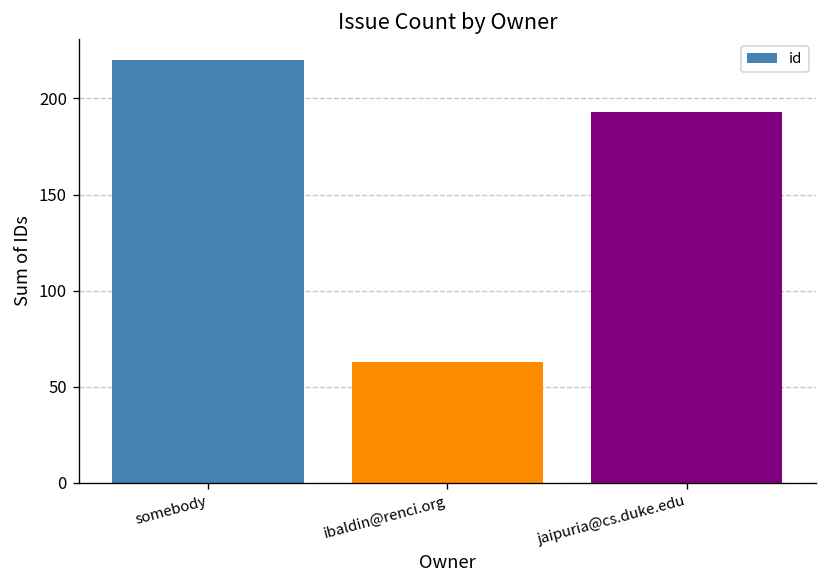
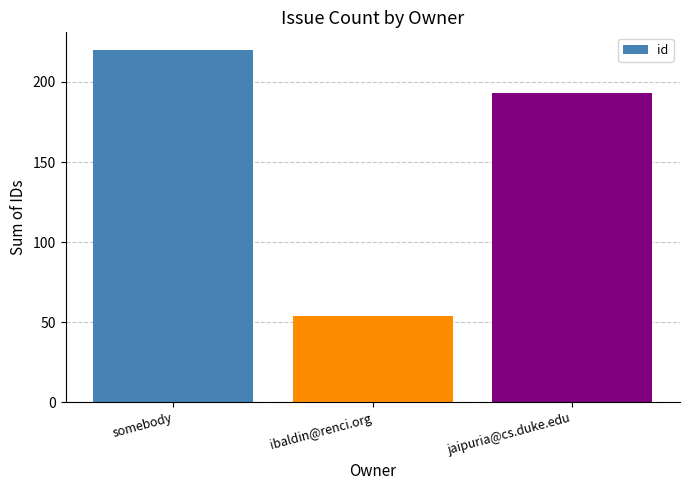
ibaldin@renci.org: 63 -> 54
